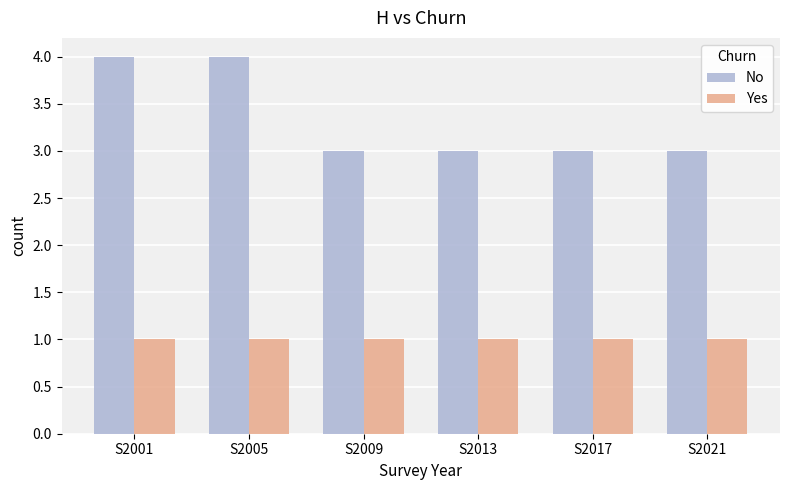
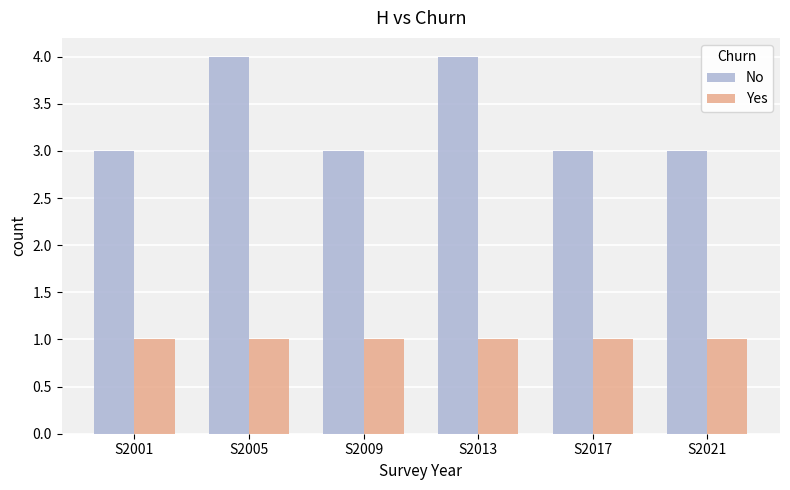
No, S2001: 4 -> 3
No, S2013: 3 -> 4
